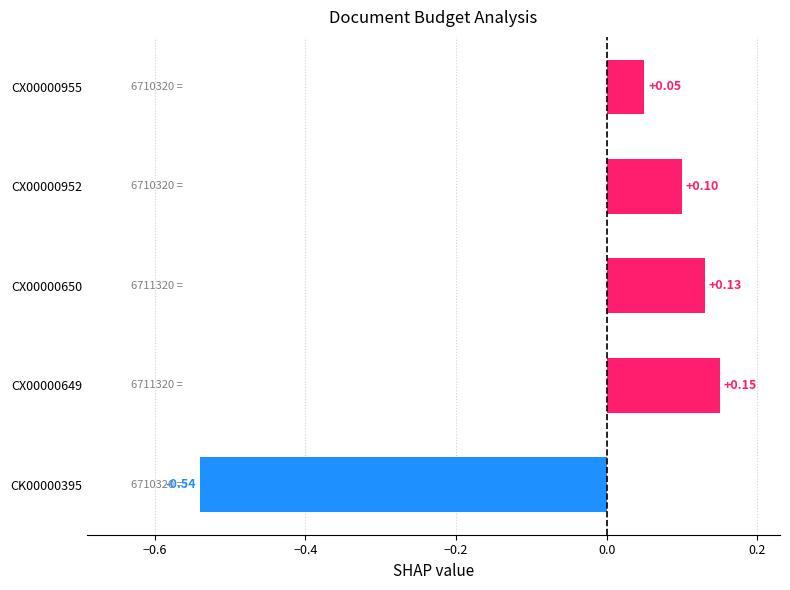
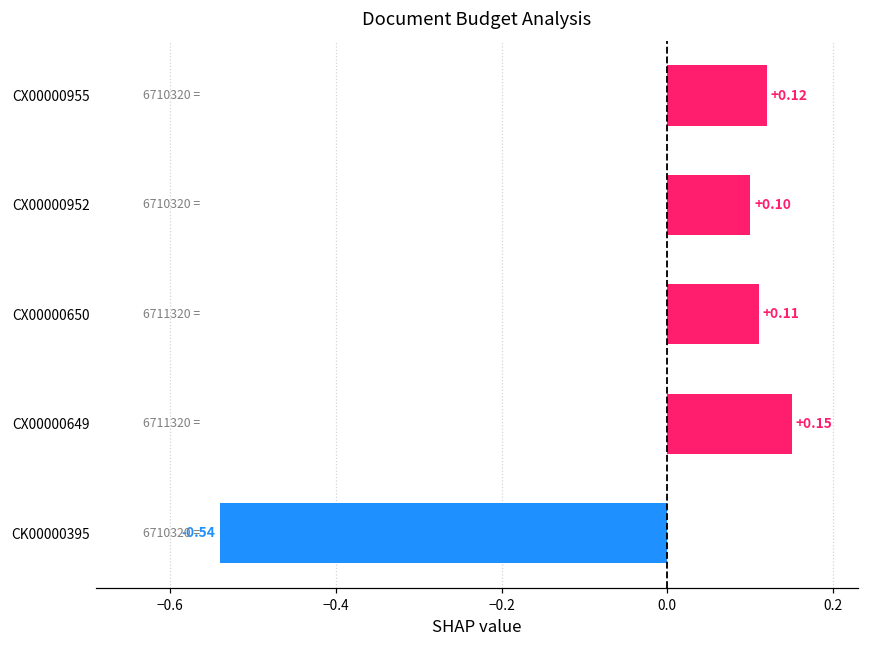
CX00000955: +0.05 -> +0.12
CX00000650: +0.13 -> +0.11
